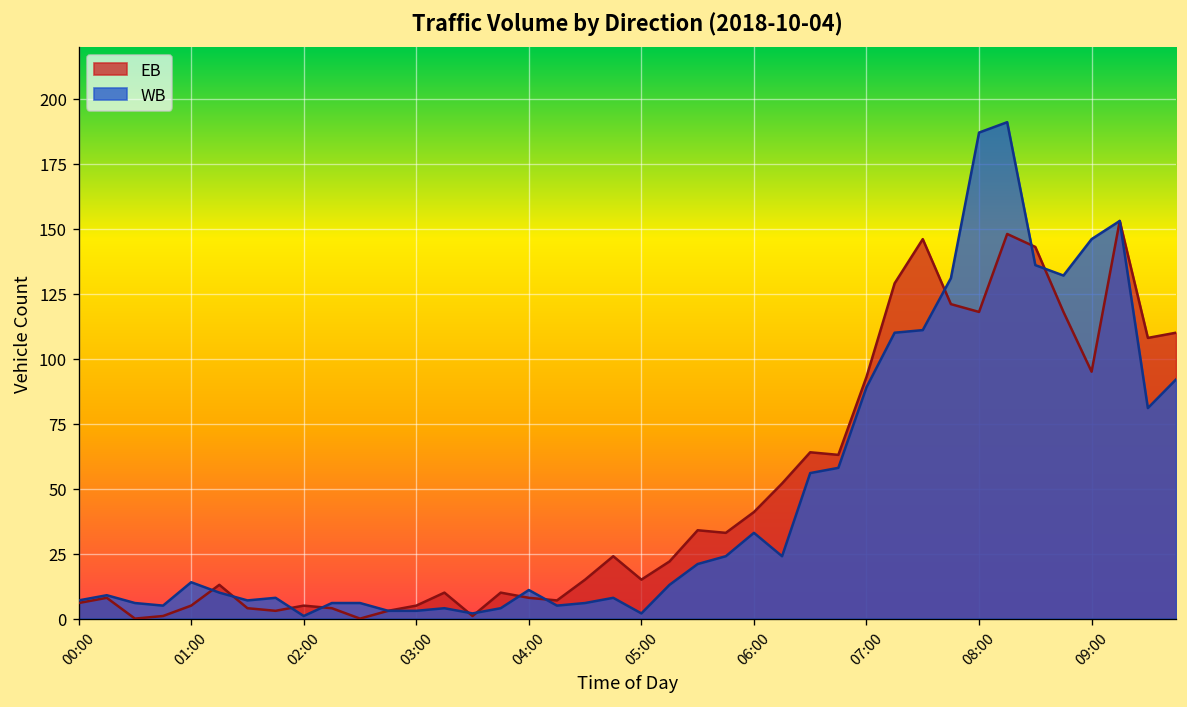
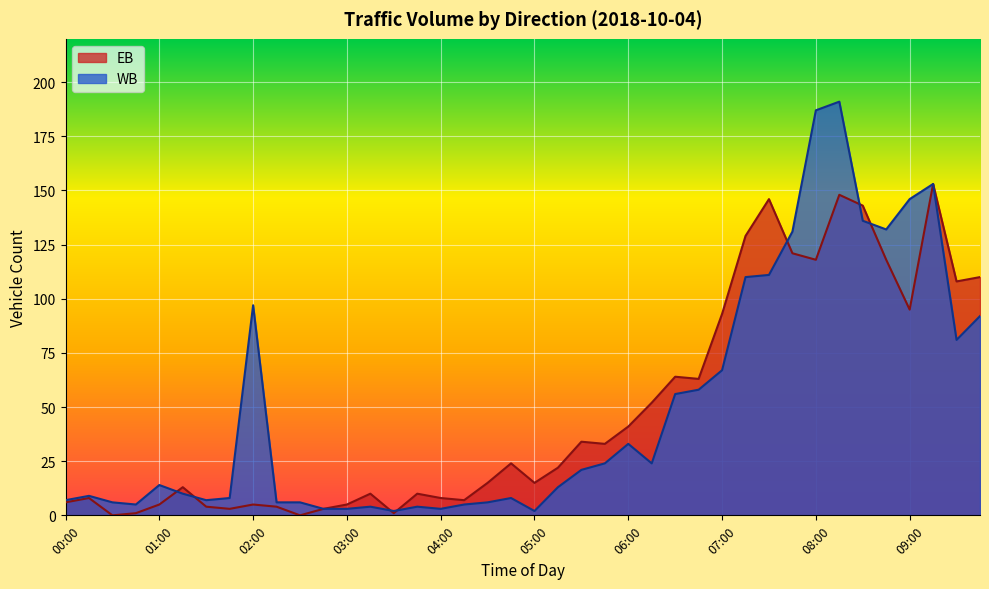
WB, 02:00: 1 -> 97
WB, 04:00: 11 -> 3
WB, 07:00: 89 -> 67
